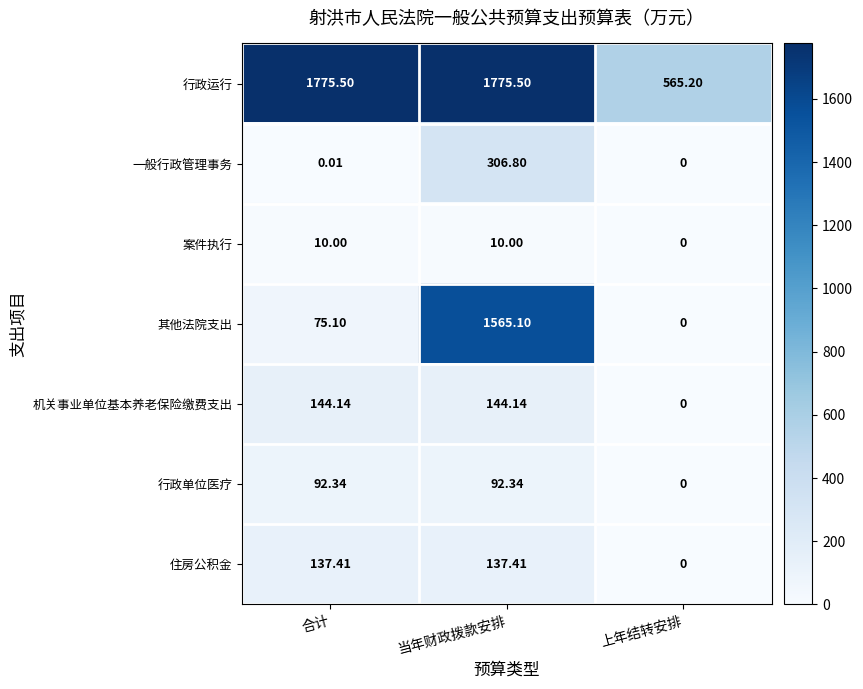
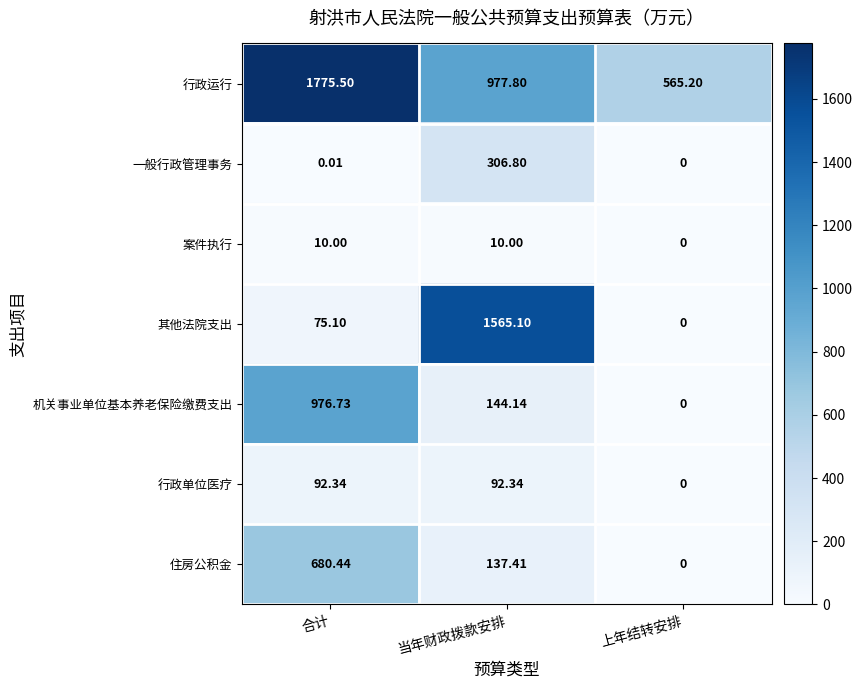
行政运行, 当年财政拨款安排: 1775.50 -> 977.80
机关事业单位基本养老保险缴费支出, 合计: 144.14 -> 976.73
住房公积金, 合计: 137.41 -> 680.44
